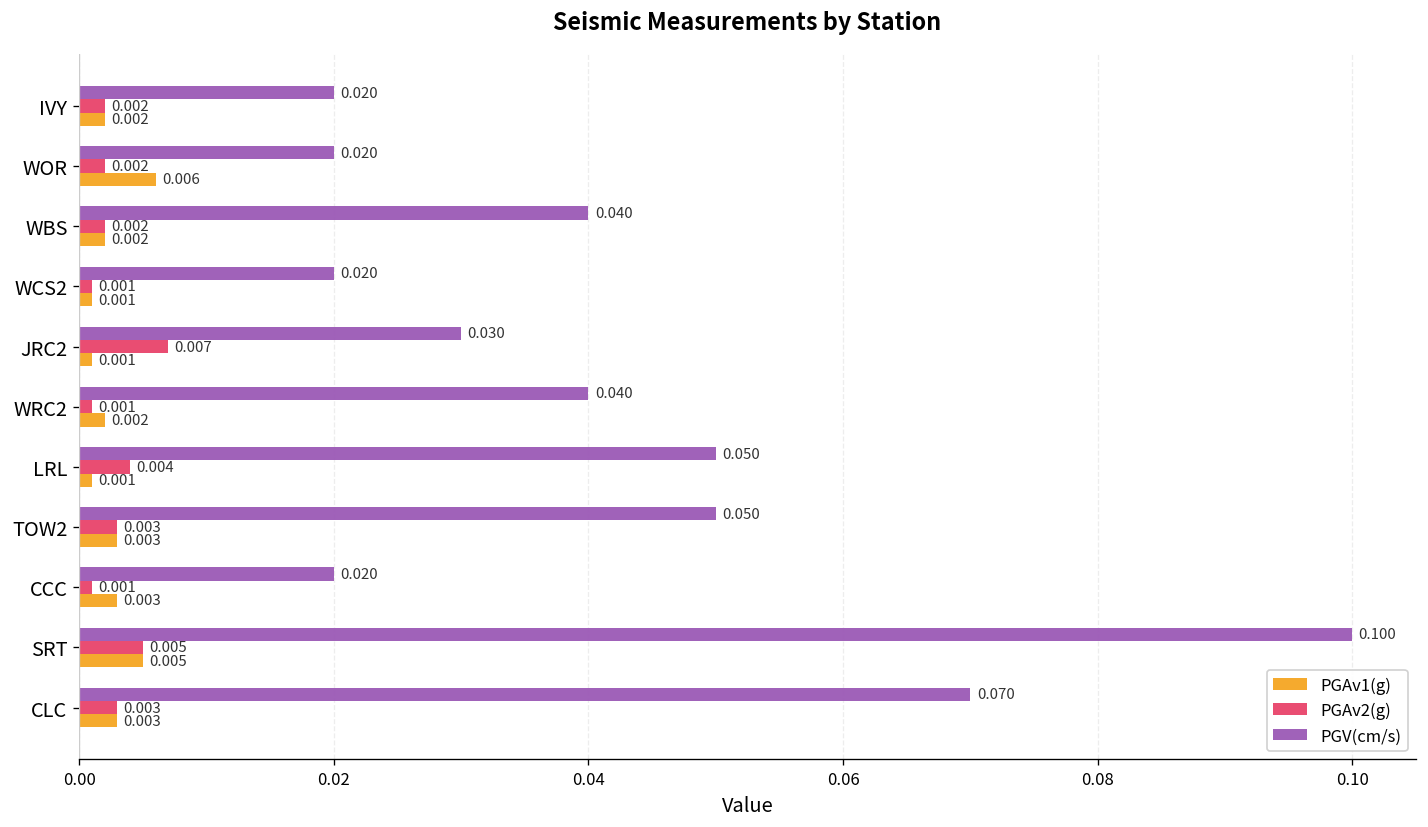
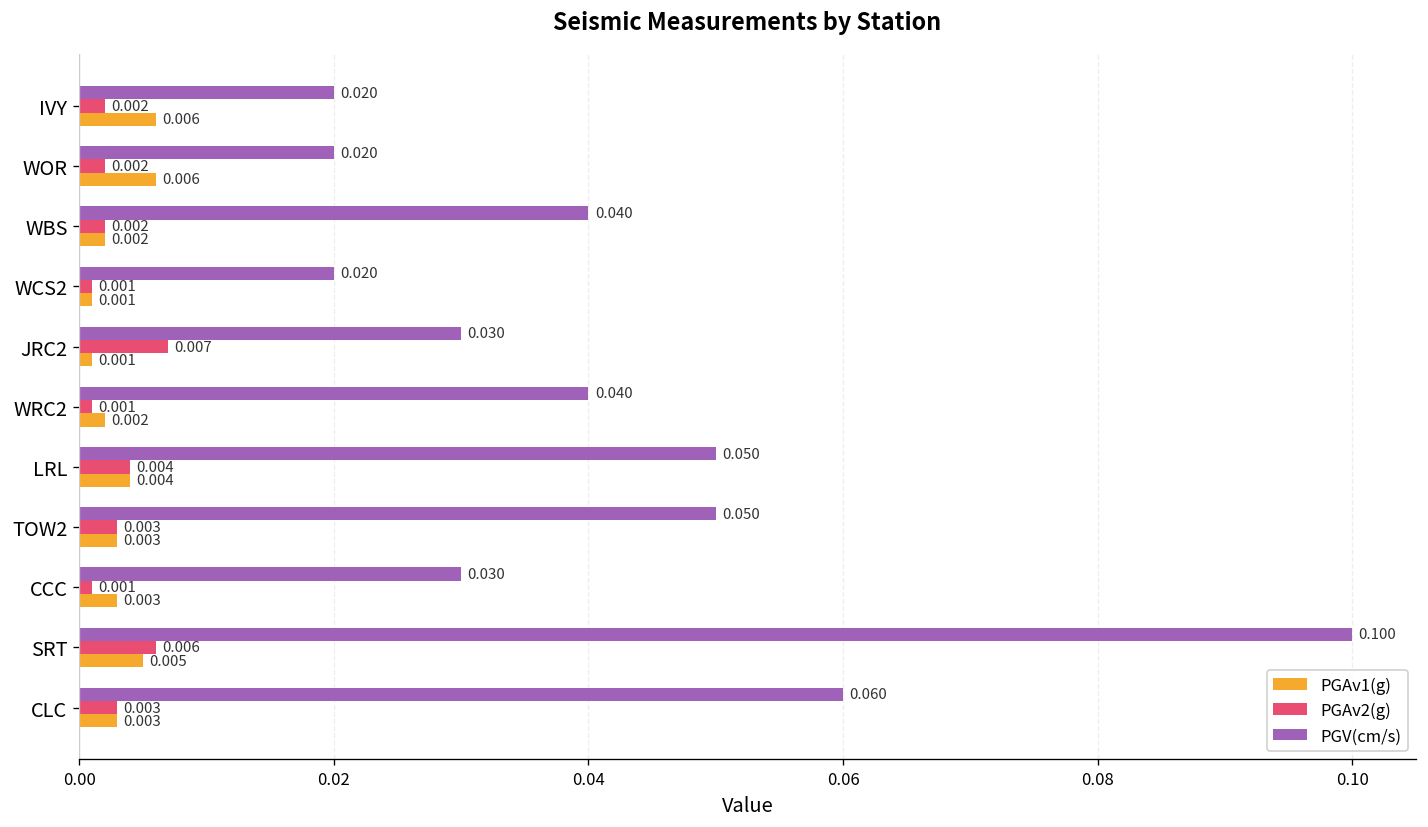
PGAv1(g), IVY: 0.002 -> 0.006
PGAv1(g), LRL: 0.001 -> 0.004
PGV(cm/s), CCC: 0.020 -> 0.030
PGAv2(g), SRT: 0.005 -> 0.006
PGV(cm/s), CLC: 0.070 -> 0.060
